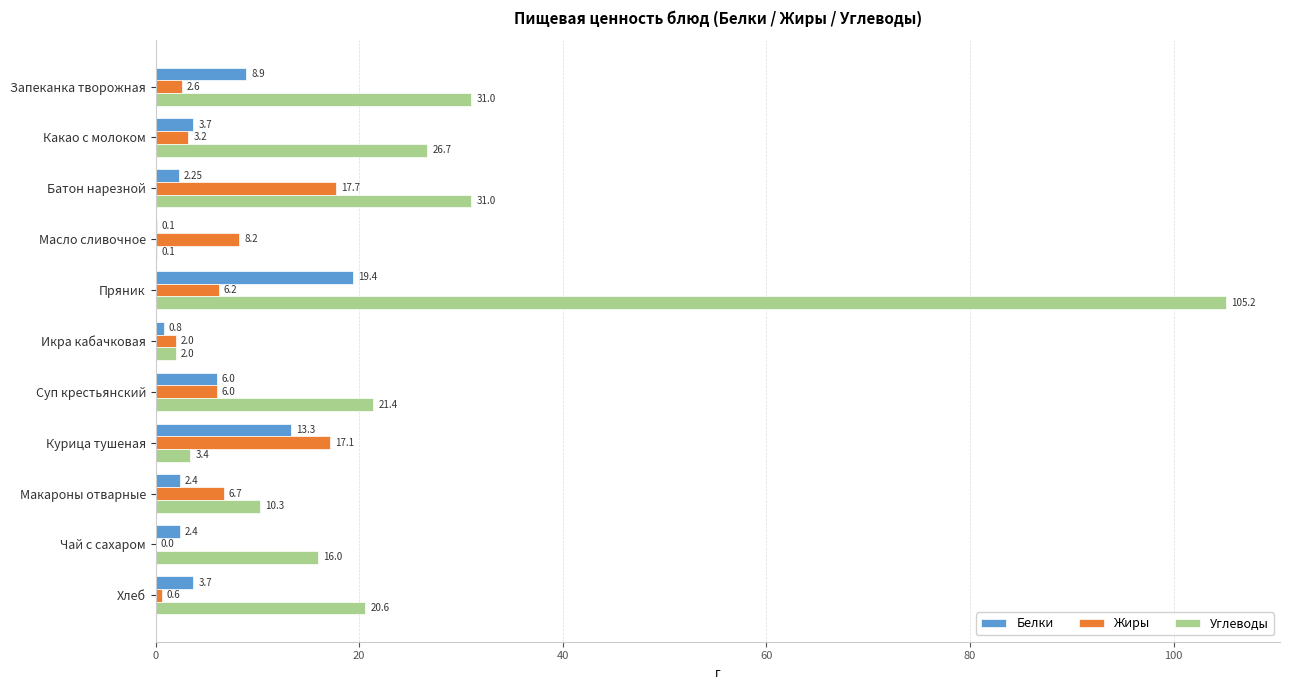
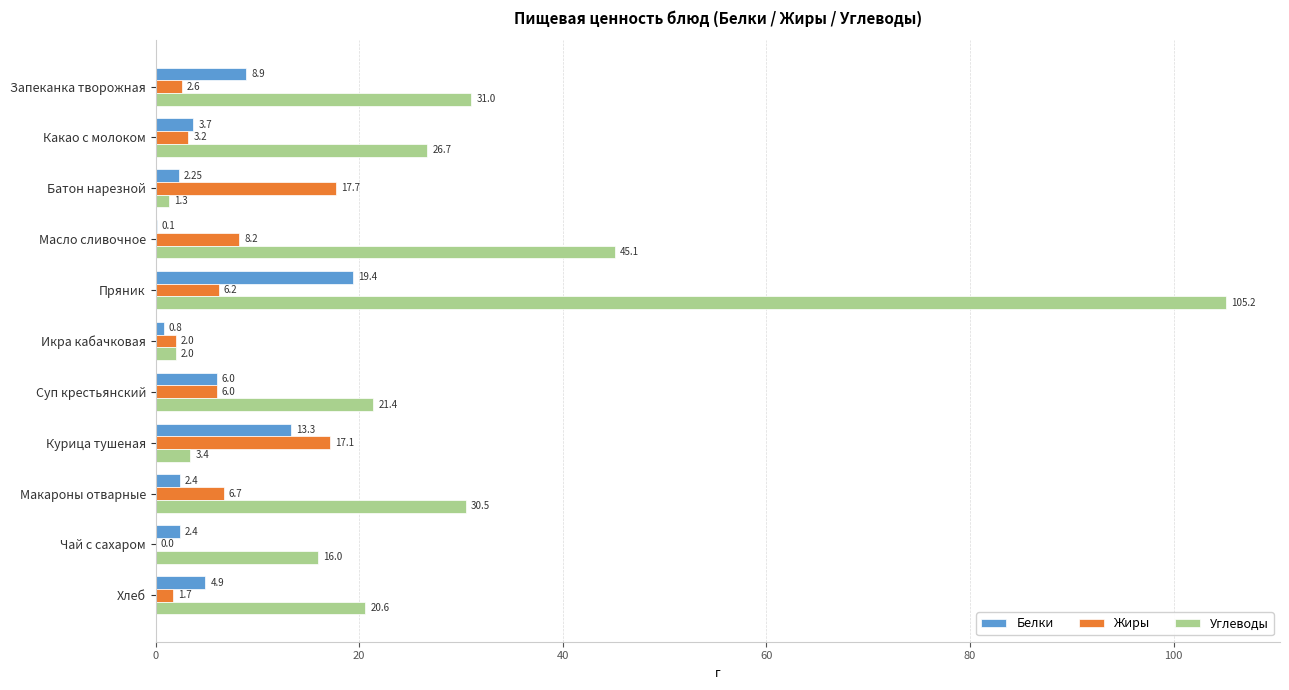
Углеводы, Батон нарезной: 31.0 -> 1.3
Углеводы, Масло сливочное: 0.1 -> 45.1
Углеводы, Макароны отварные: 10.3 -> 30.5
Белки, Хлеб: 3.7 -> 4.9
Жиры, Хлеб: 0.6 -> 1.7
